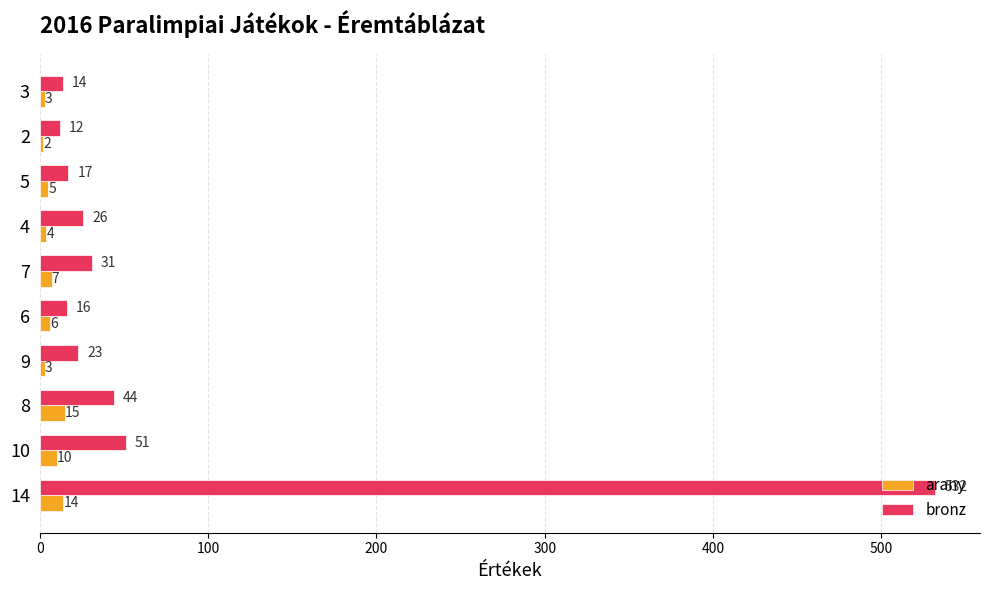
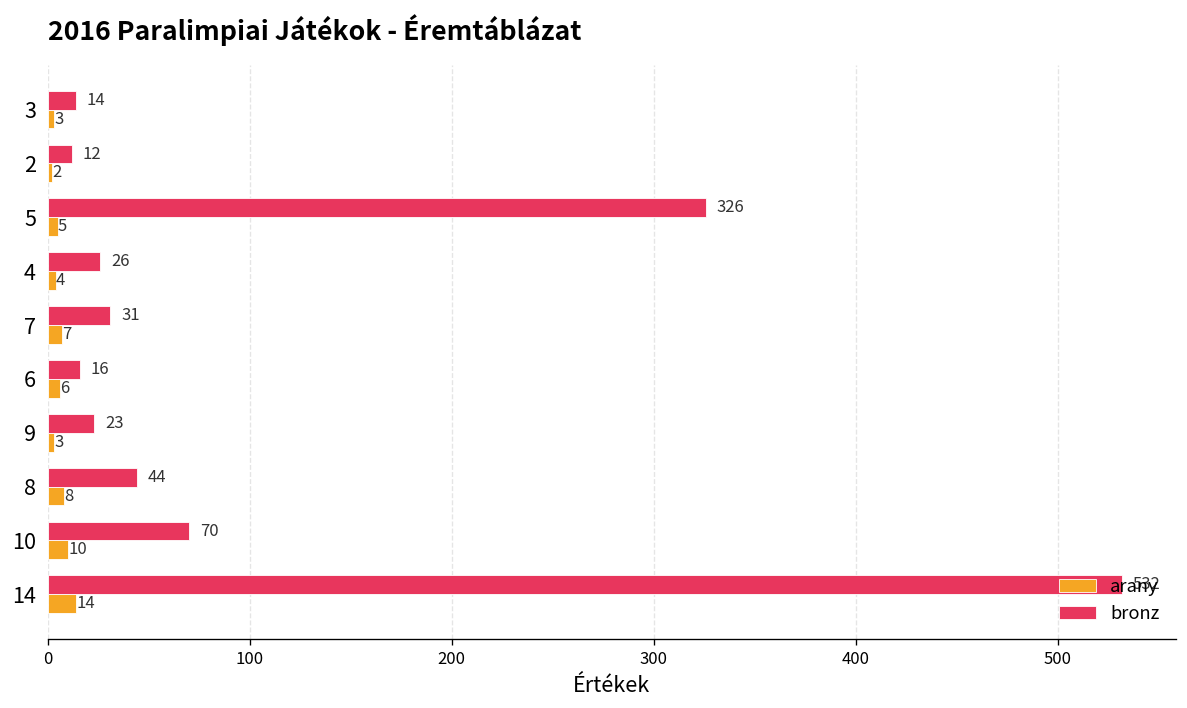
bronz, 5: 17 -> 326
arany, 8: 15 -> 8
bronz, 10: 51 -> 70
